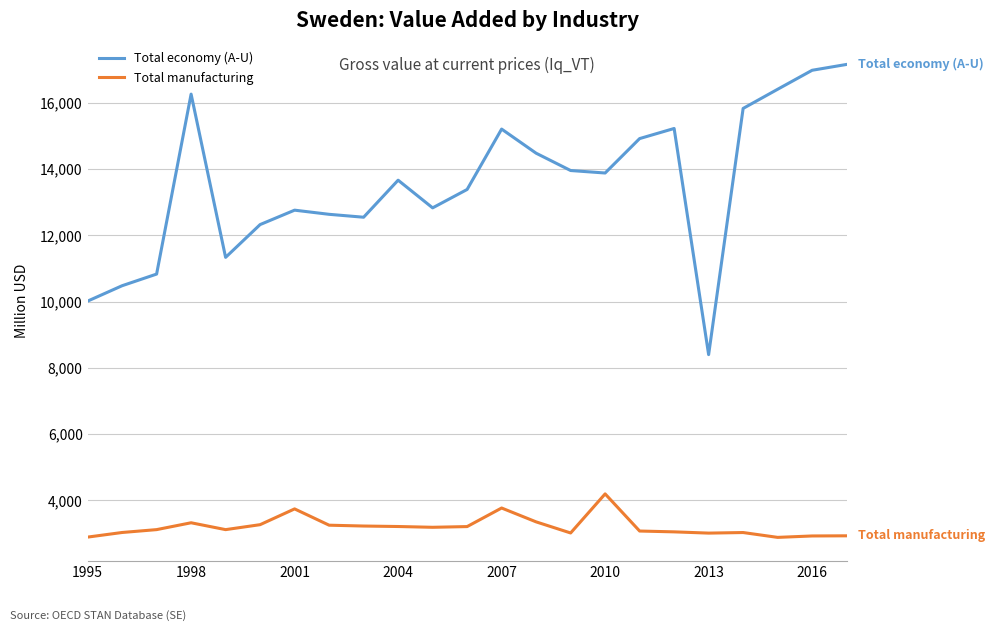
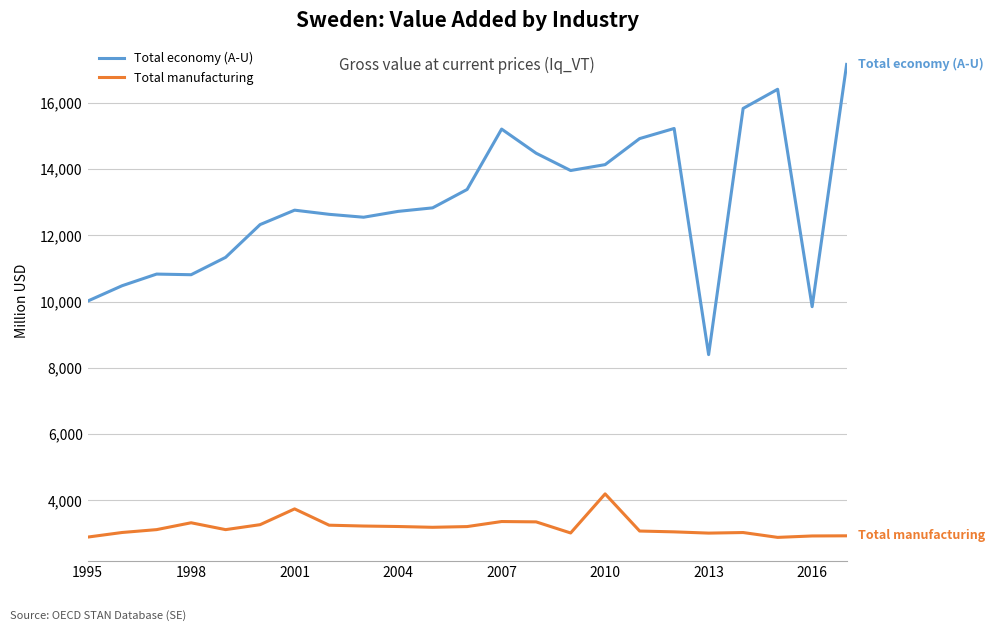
Total economy (A-U), 1998: 16,300 -> 10,800
Total economy (A-U), 2004: 13,700 -> 12,700
Total manufacturing, 2007: 3,800 -> 3,400
Total economy (A-U), 2010: 13,900 -> 14,100
Total economy (A-U), 2016: 17,000 -> 9,800
